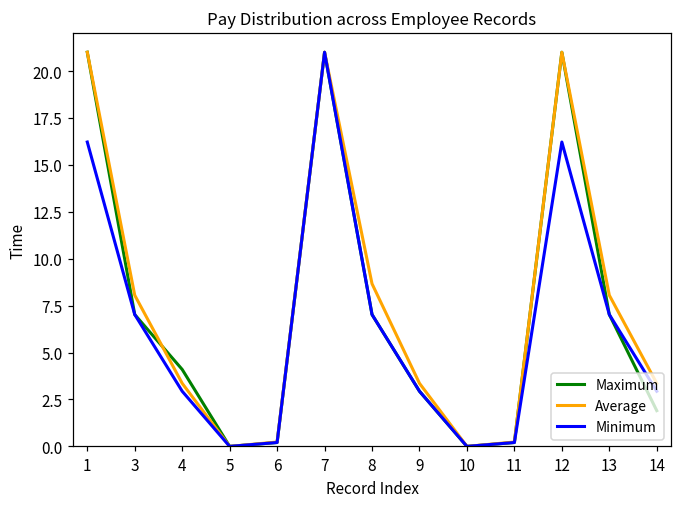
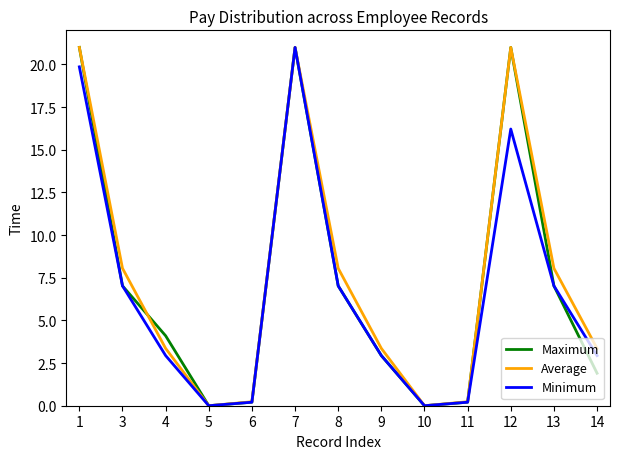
Minimum, 1: 16.2 -> 19.9
Average, 8: 8.7 -> 8.1
